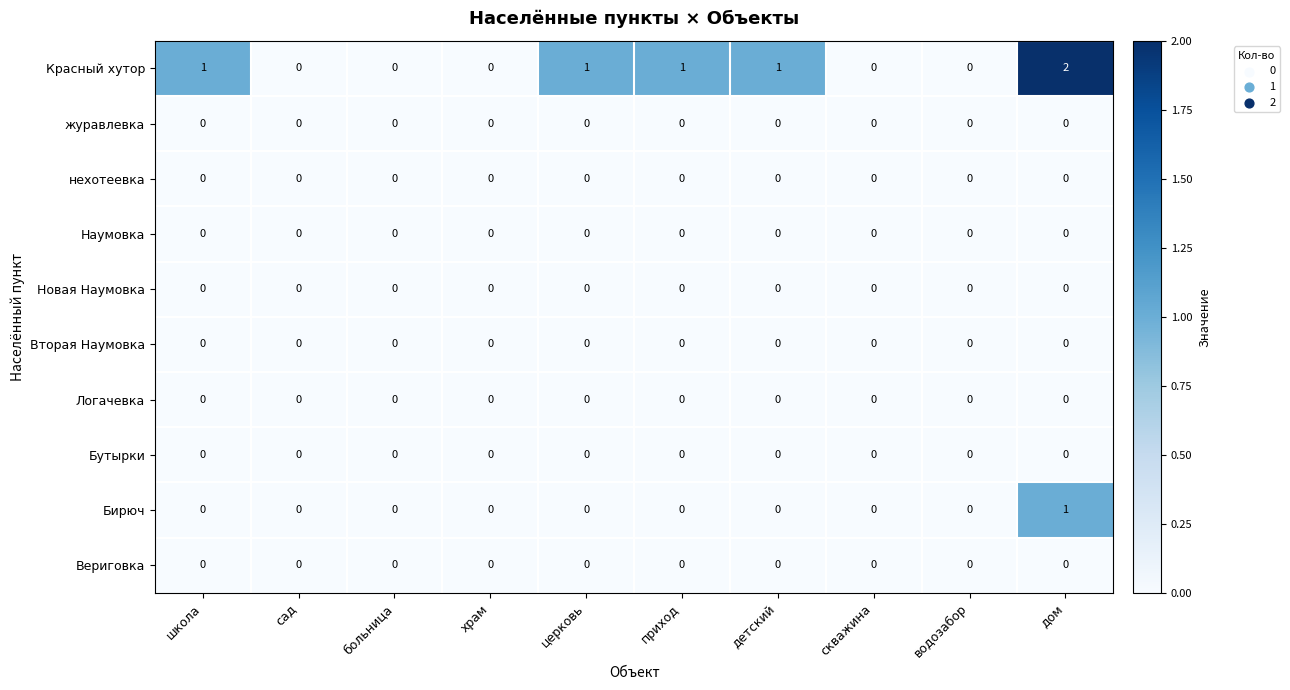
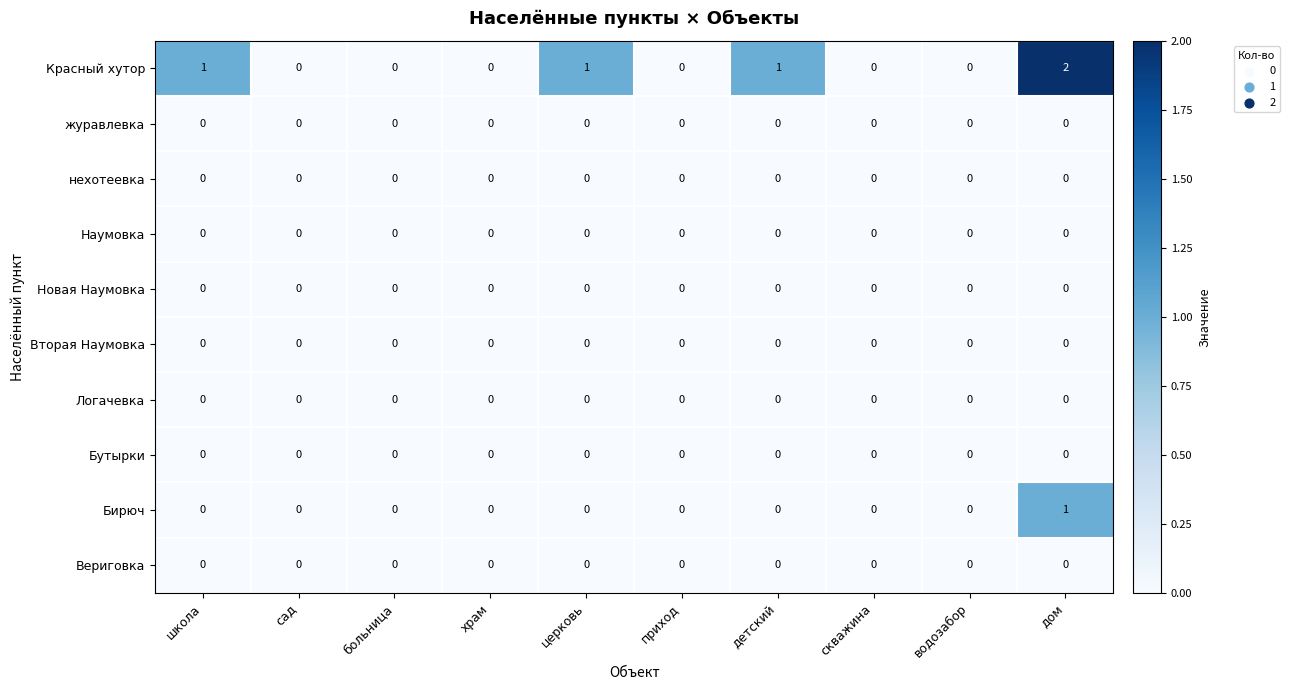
Красный хутор, приход: 1 -> 0
